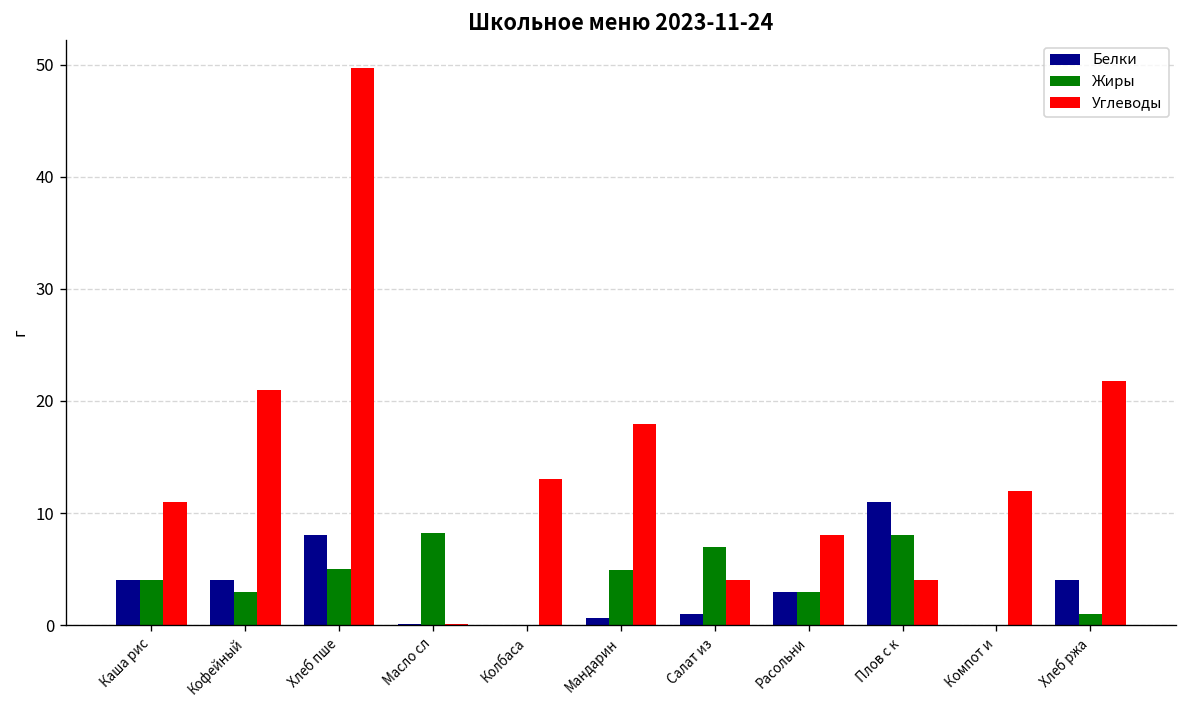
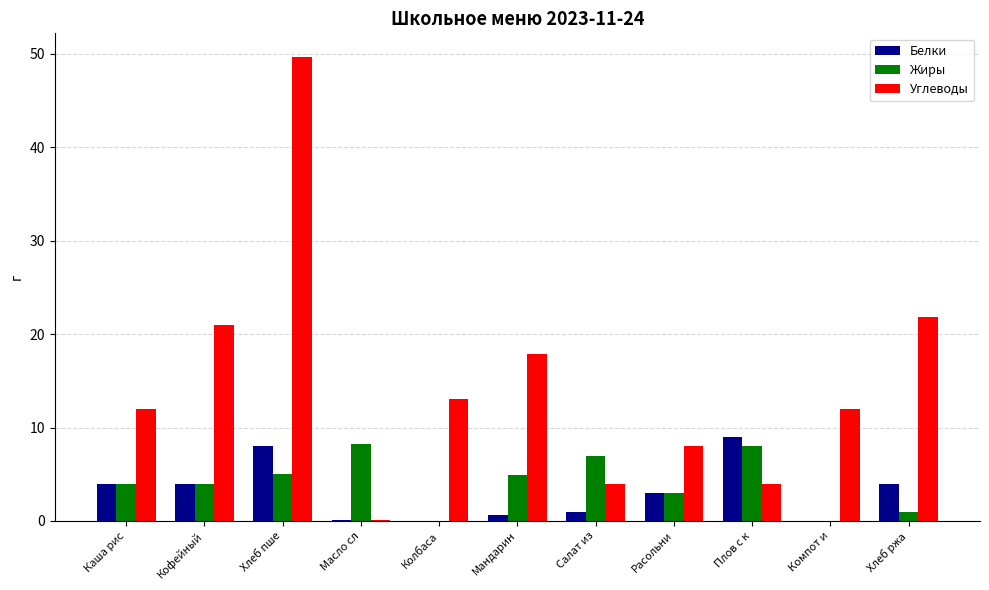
Углеводы, Каша рис: 11 -> 12
Жиры, Кофейный: 3 -> 4
Белки, Плов с к: 11 -> 9
